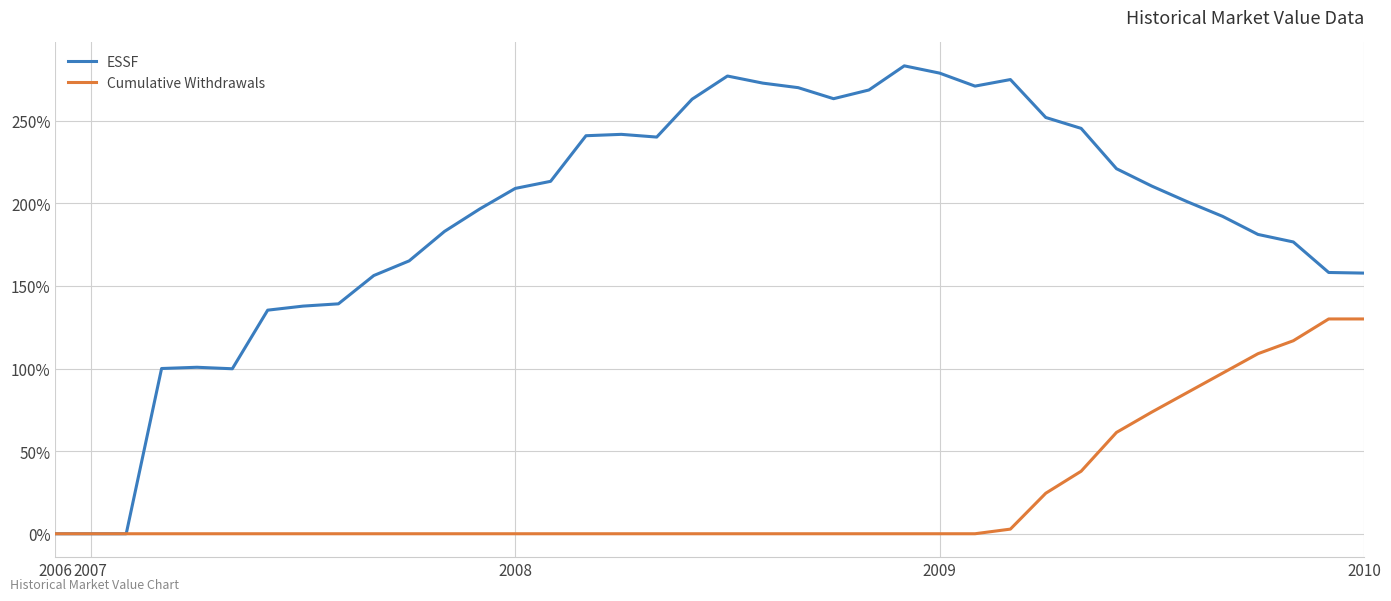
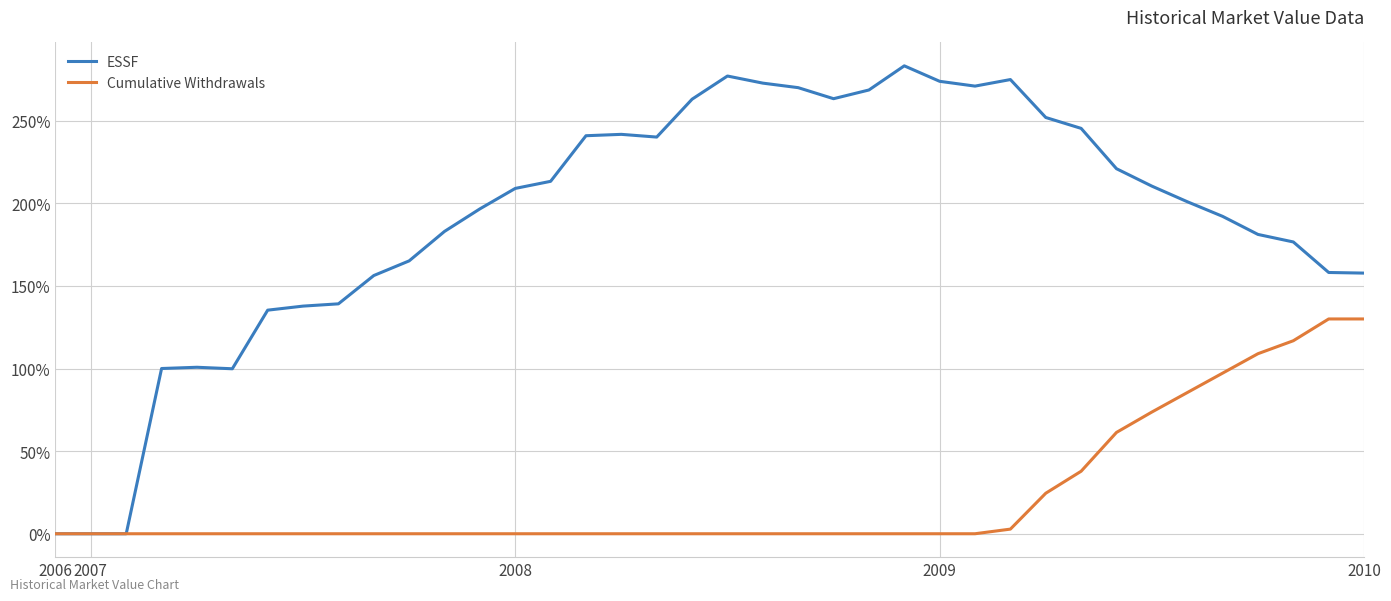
ESSF, 2009: 279% -> 274%
